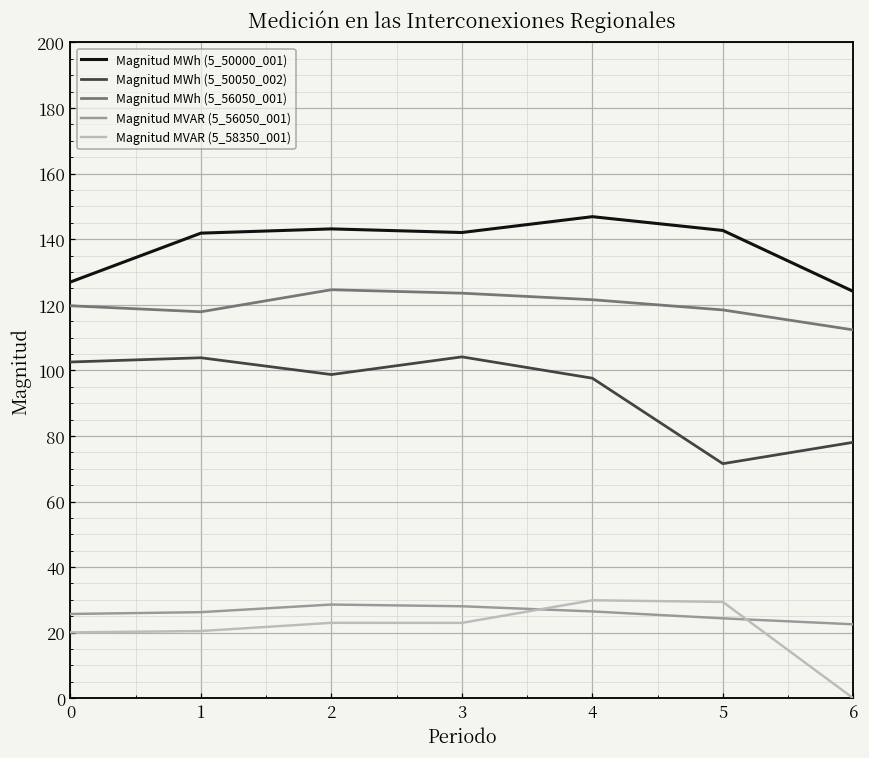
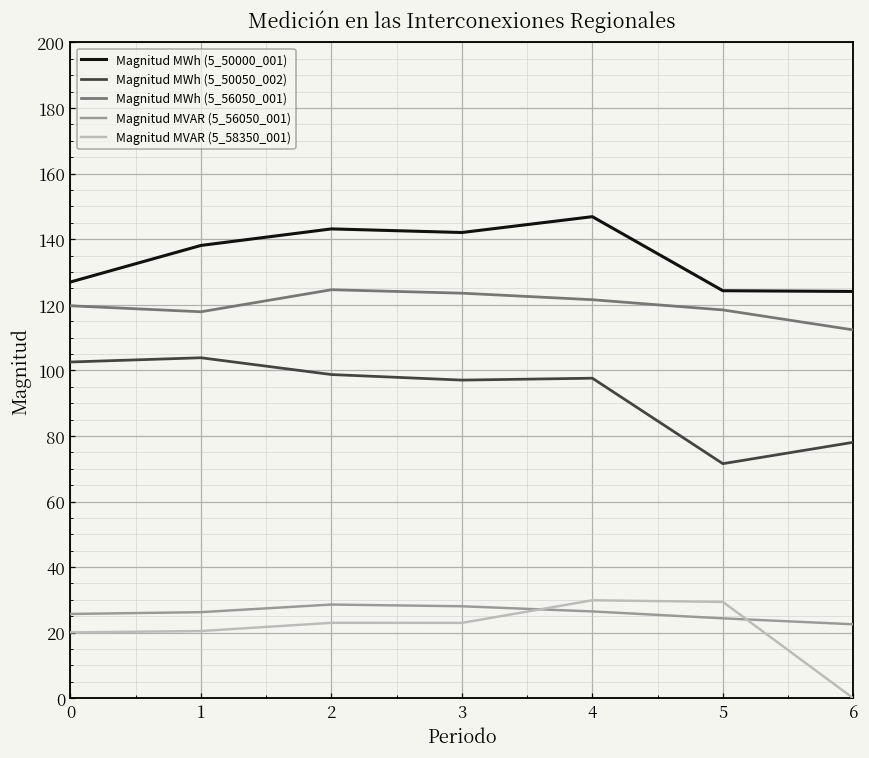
Magnitud MWh (5_50000_001), 1: 142 -> 138
Magnitud MWh (5_50050_002), 3: 104 -> 97
Magnitud MWh (5_50000_001), 5: 143 -> 124
